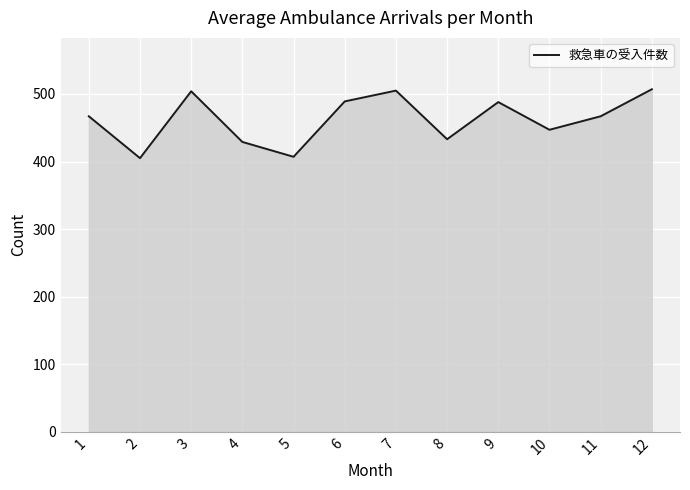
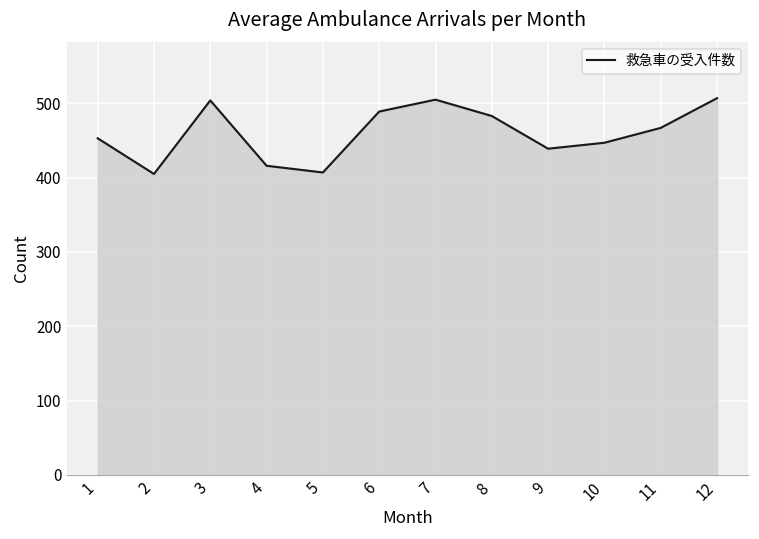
1: 470 -> 450
4: 430 -> 420
8: 430 -> 480
9: 490 -> 440
